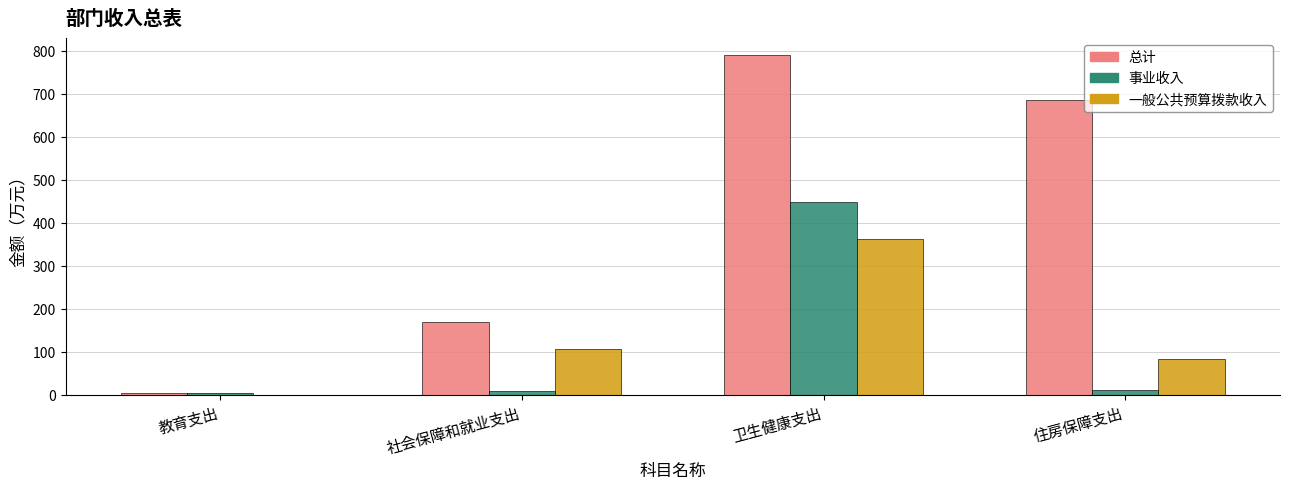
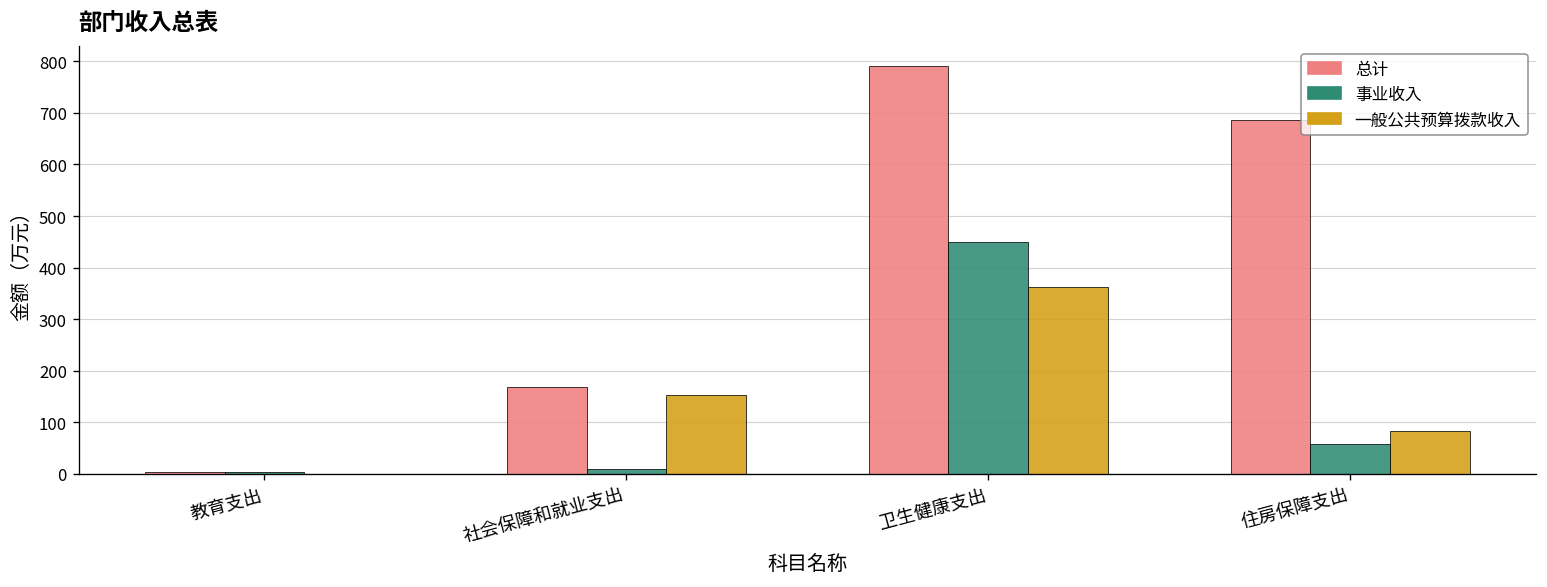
一般公共预算拨款收入, 社会保障和就业支出: 110 -> 150
事业收入, 住房保障支出: 10 -> 60
